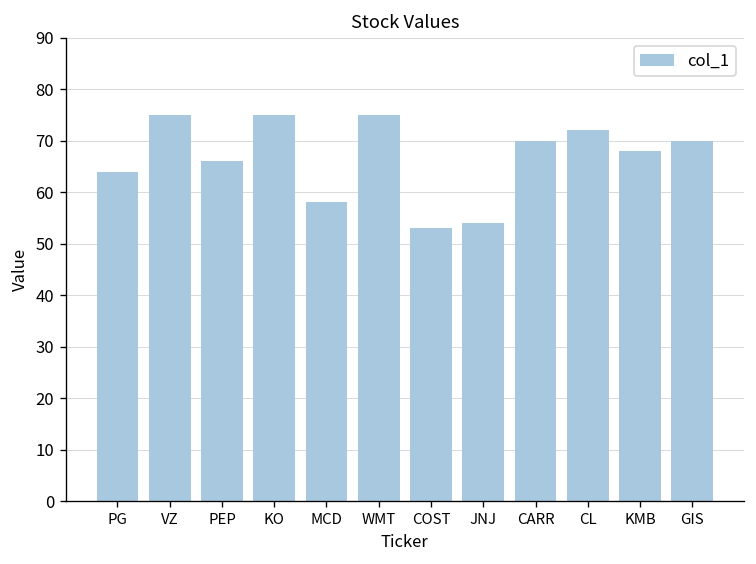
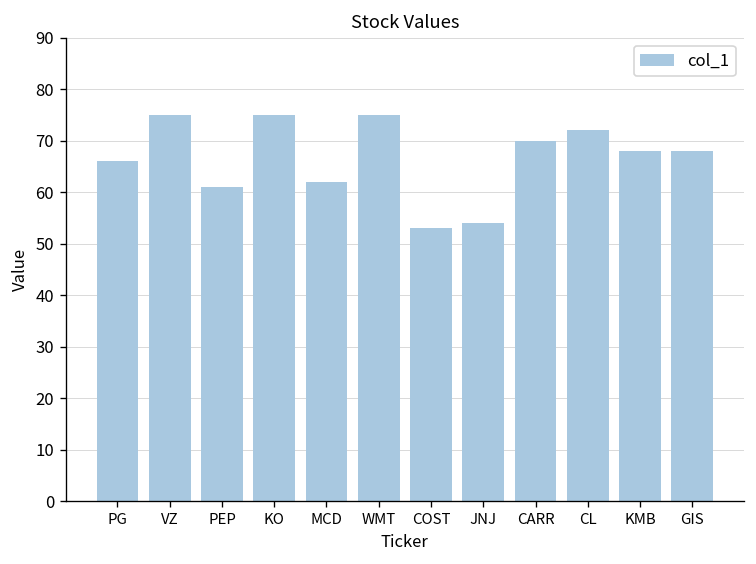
PG: 64 -> 66
PEP: 66 -> 61
MCD: 58 -> 62
GIS: 70 -> 68
